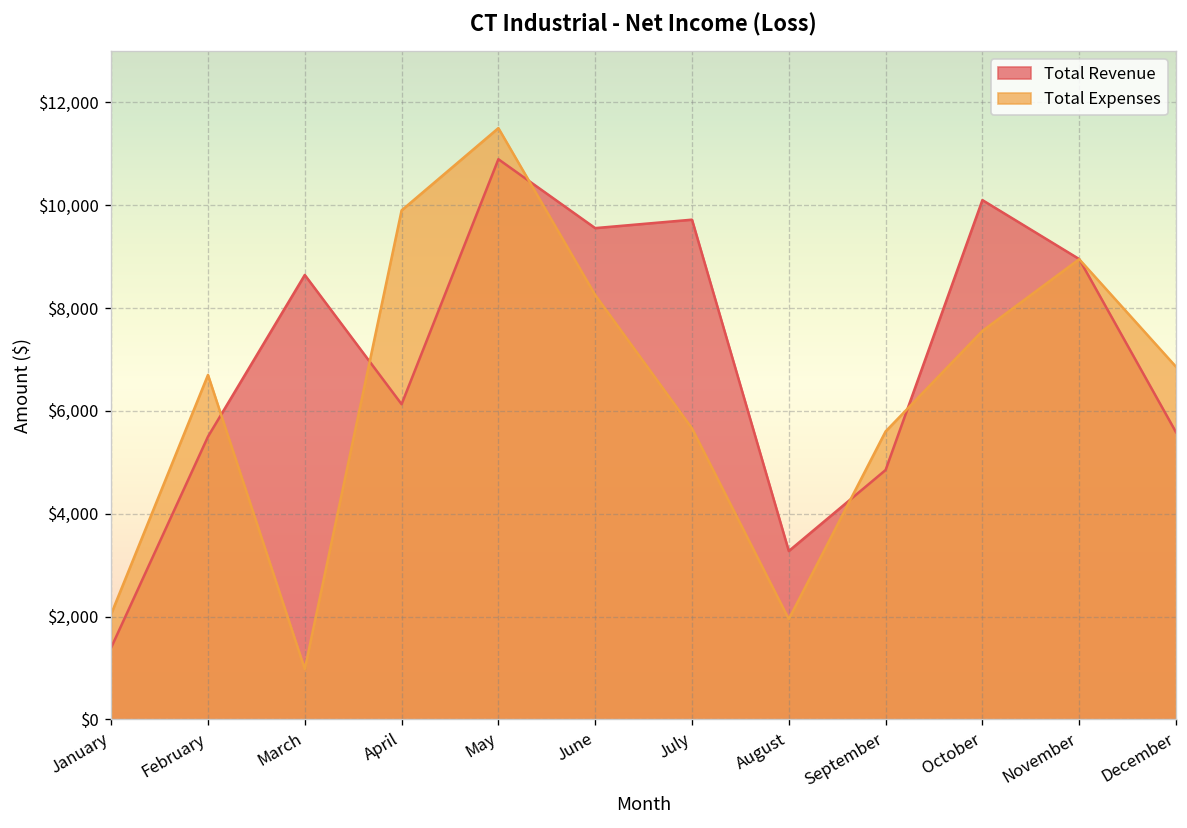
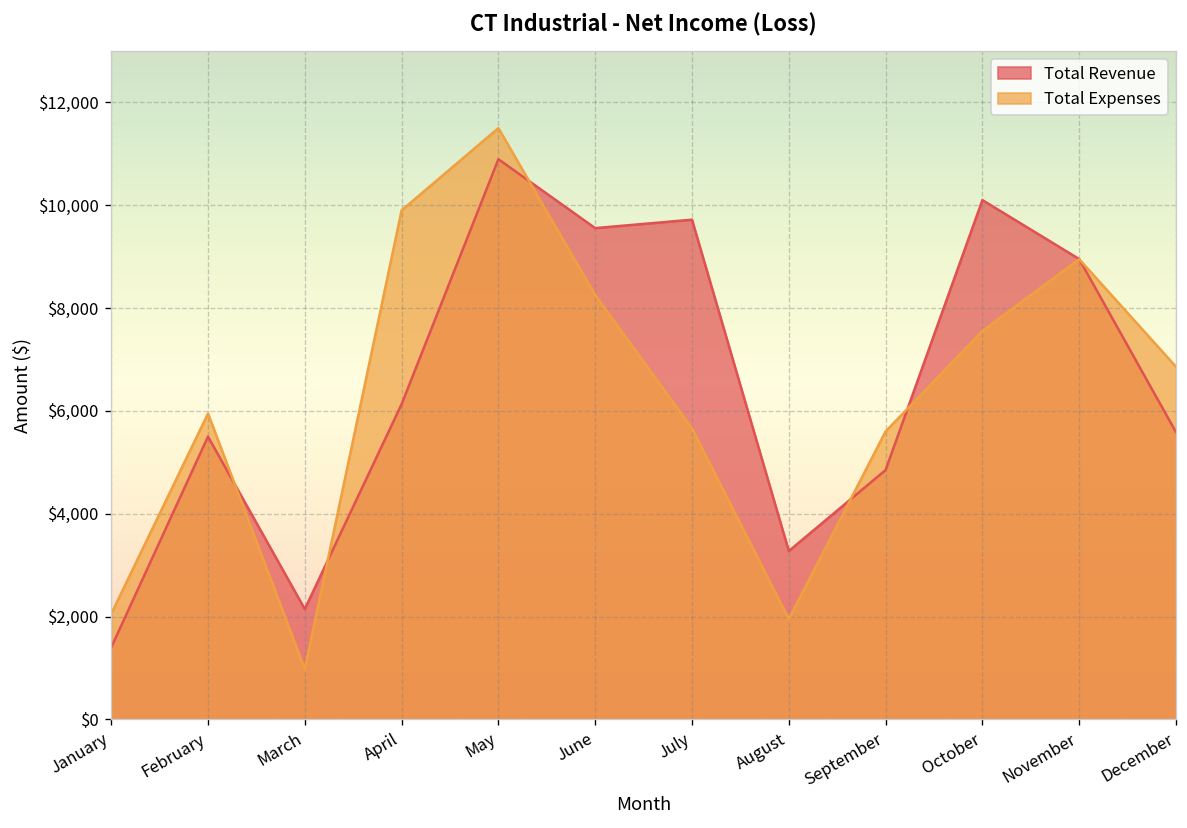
Total Expenses, February: $6,700 -> $5,900
Total Revenue, March: $8,600 -> $2,100
